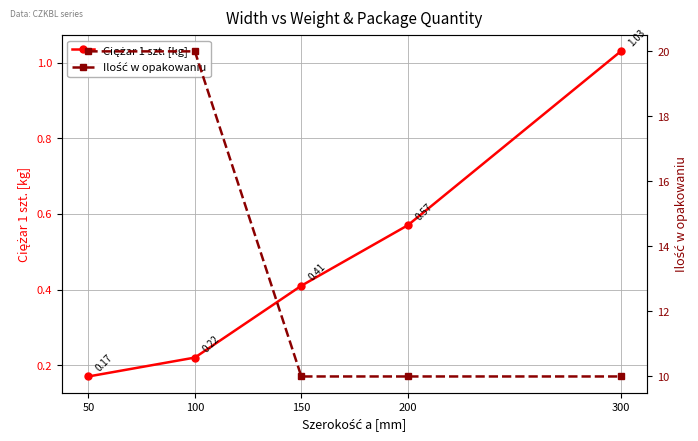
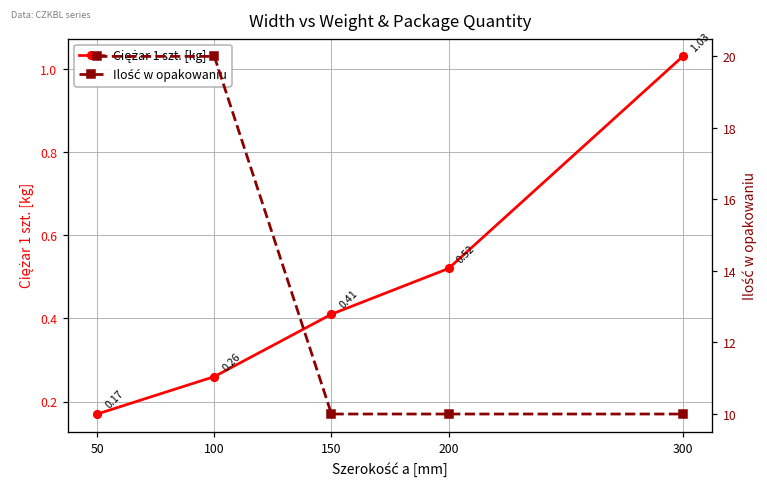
Ciężar 1 szt. [kg], 100: 0.22 -> 0.26
Ciężar 1 szt. [kg], 200: 0.57 -> 0.52
